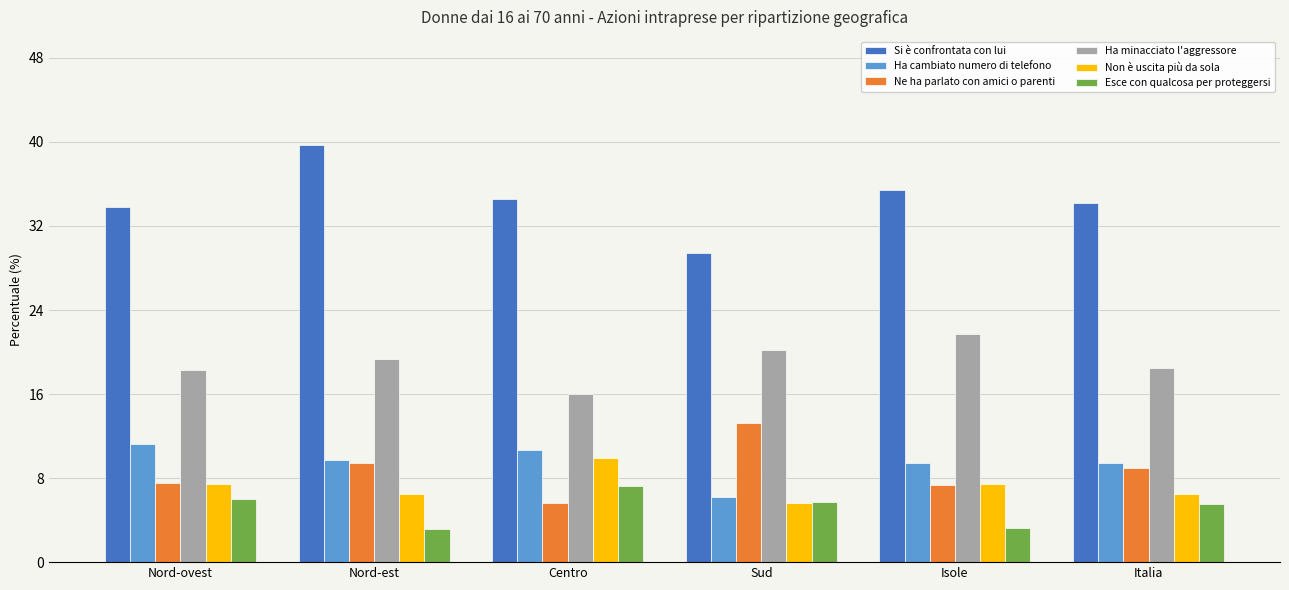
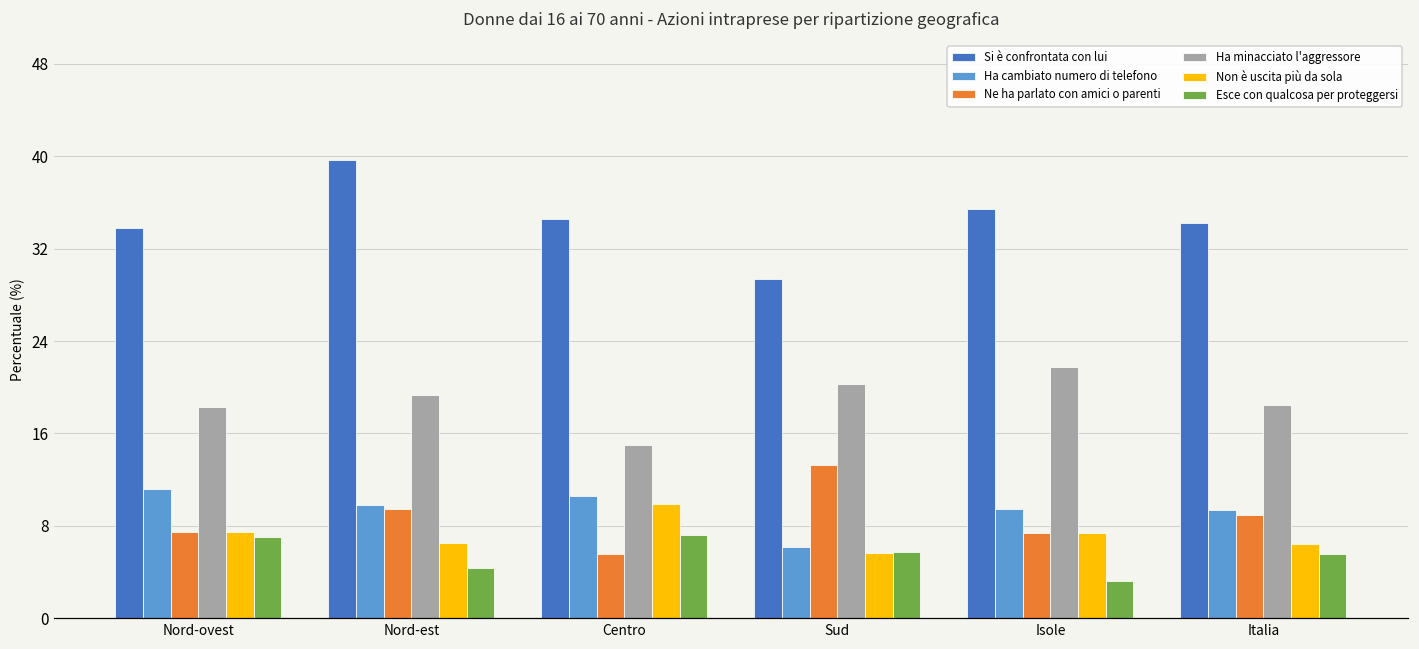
Esce con qualcosa per proteggersi, Nord-ovest: 6.0 -> 7.0
Esce con qualcosa per proteggersi, Nord-est: 3.1 -> 4.4
Ha minacciato l'aggressore, Centro: 16.0 -> 15.0
